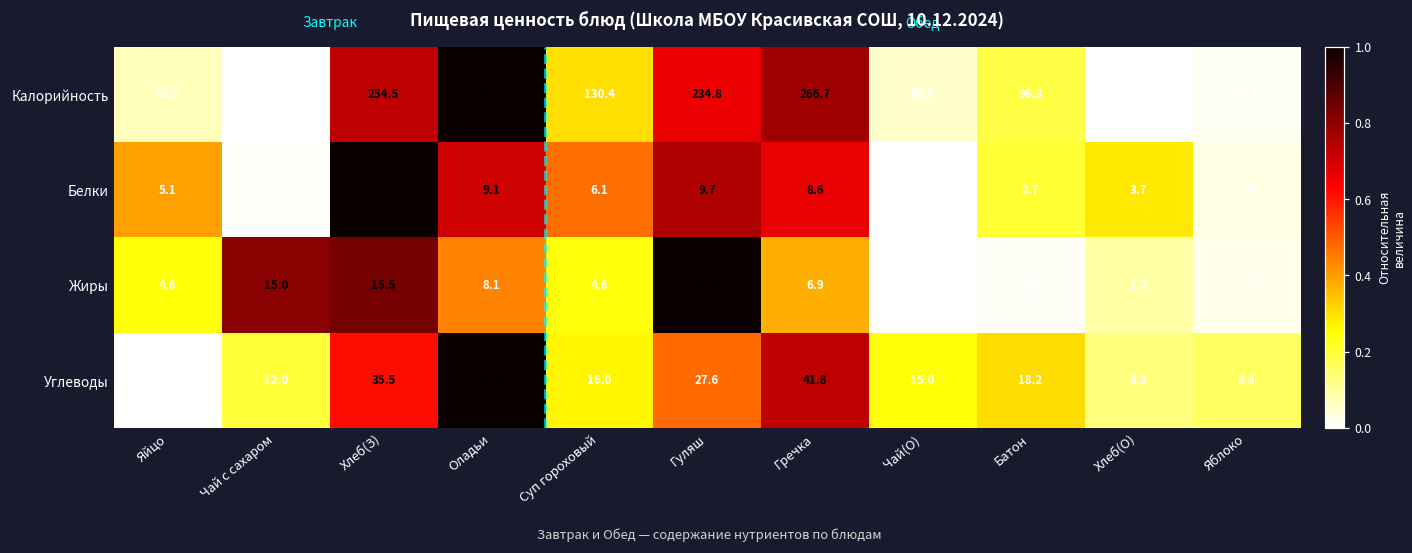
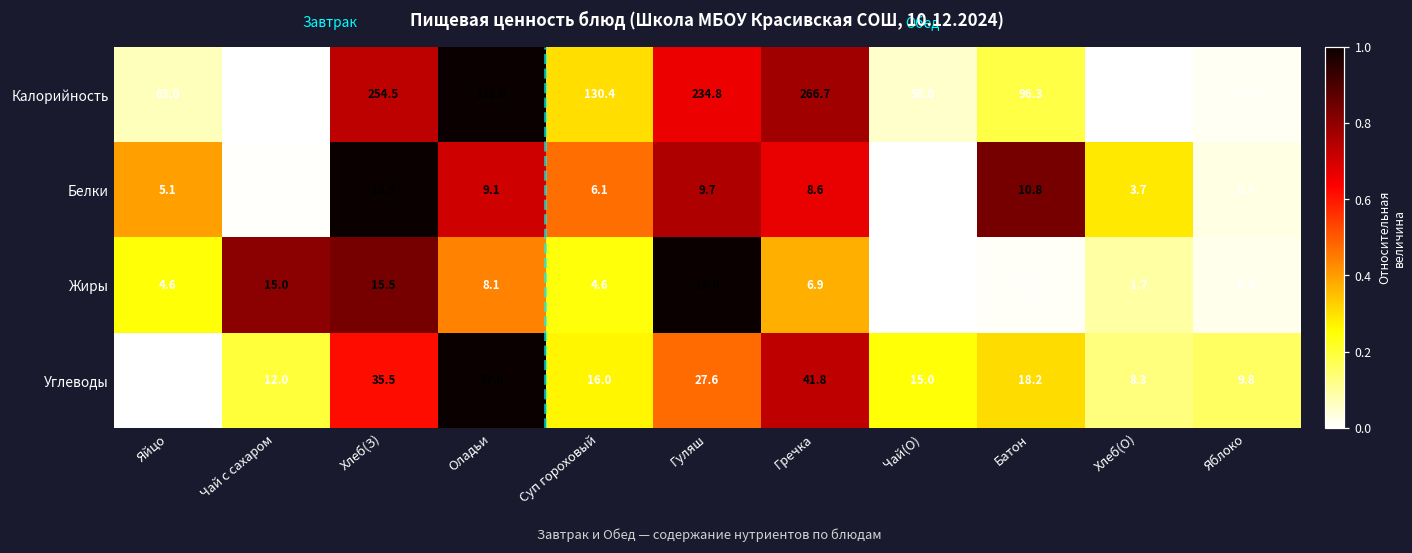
Белки, Батон: 2.7 -> 10.8
